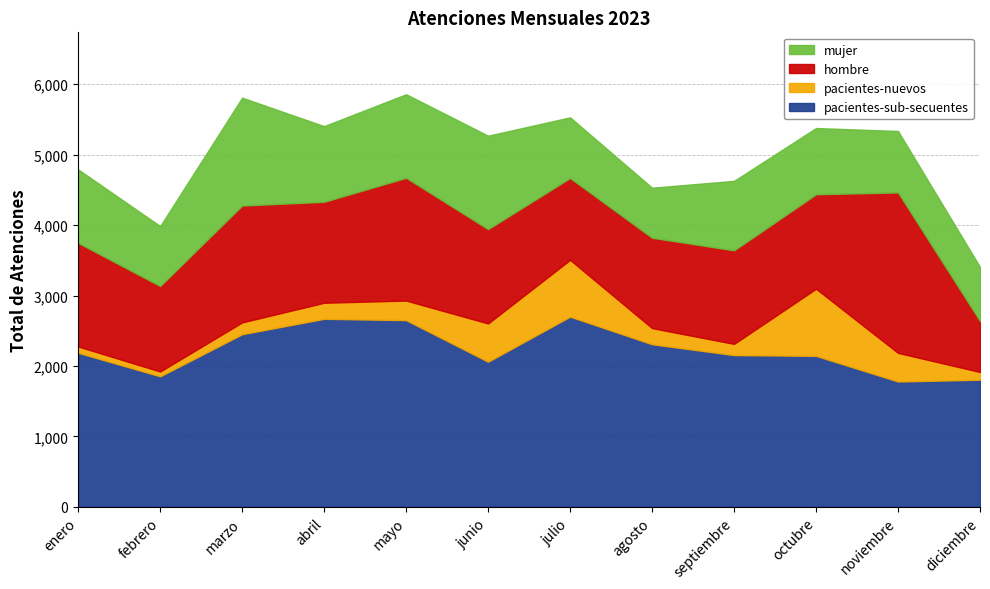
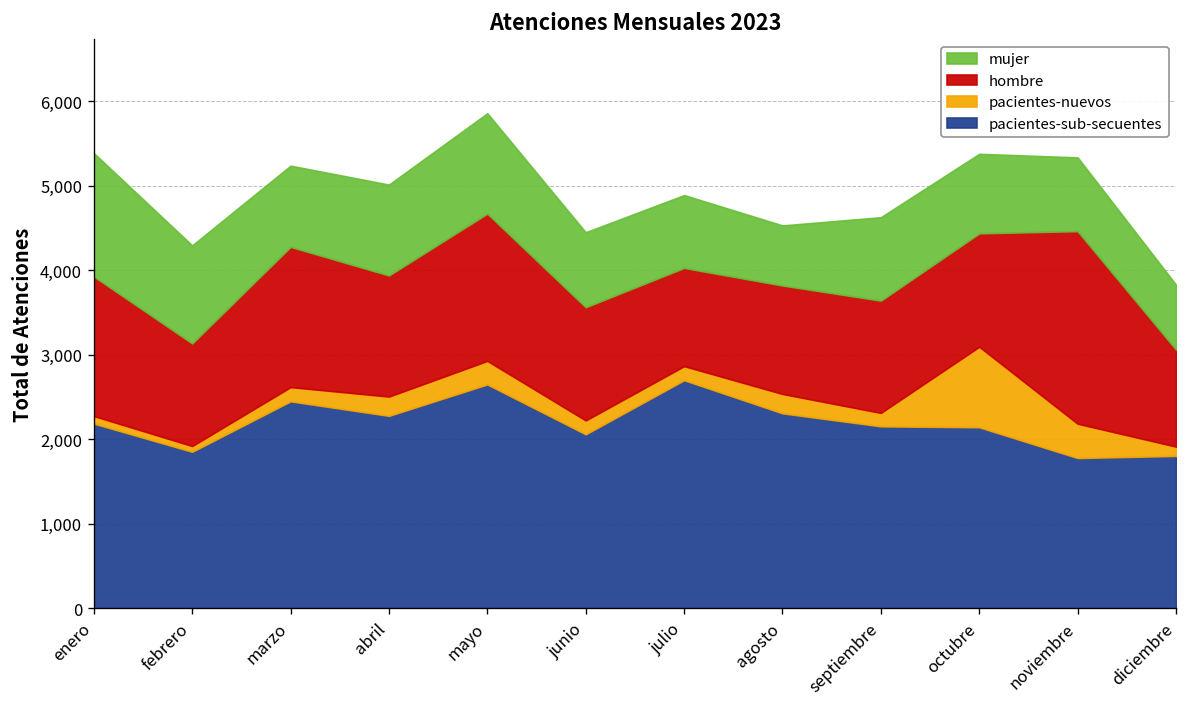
hombre, enero: 1,500 -> 1,700
mujer, enero: 1,000 -> 1,500
mujer, febrero: 900 -> 1,200
mujer, marzo: 1,500 -> 1,000
pacientes-sub-secuentes, abril: 2,700 -> 2,300
pacientes-nuevos, junio: 500 -> 200
mujer, junio: 1,300 -> 900
pacientes-nuevos, julio: 800 -> 200
hombre, diciembre: 700 -> 1,100
